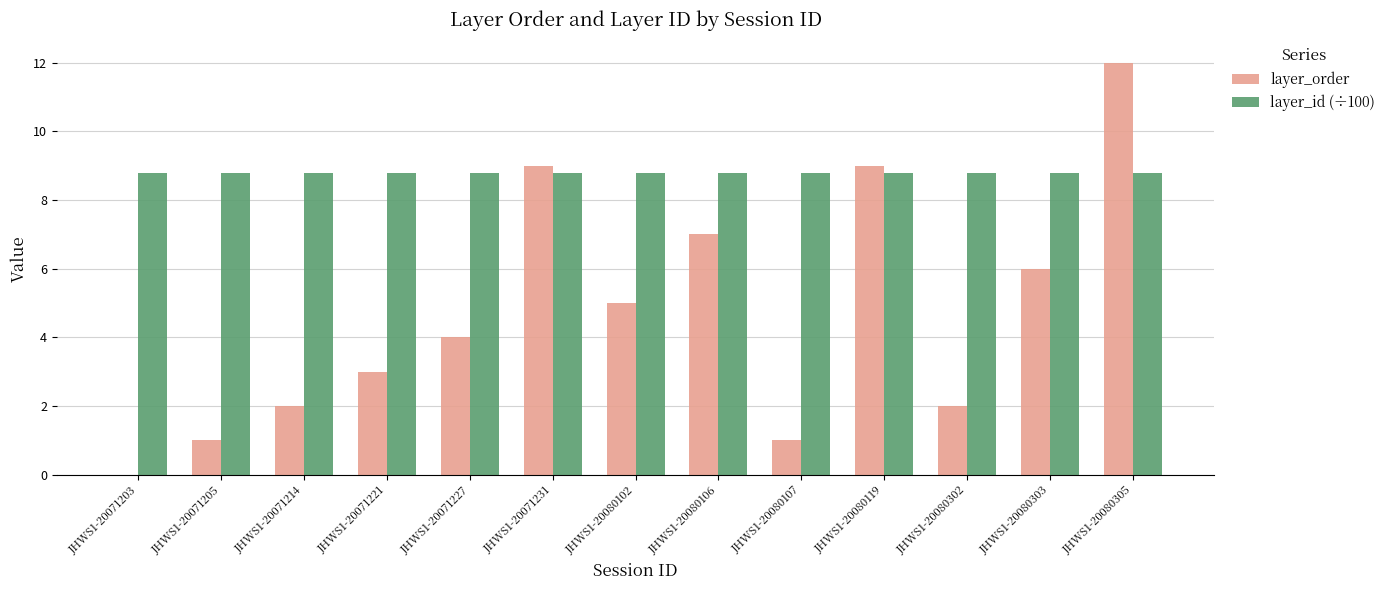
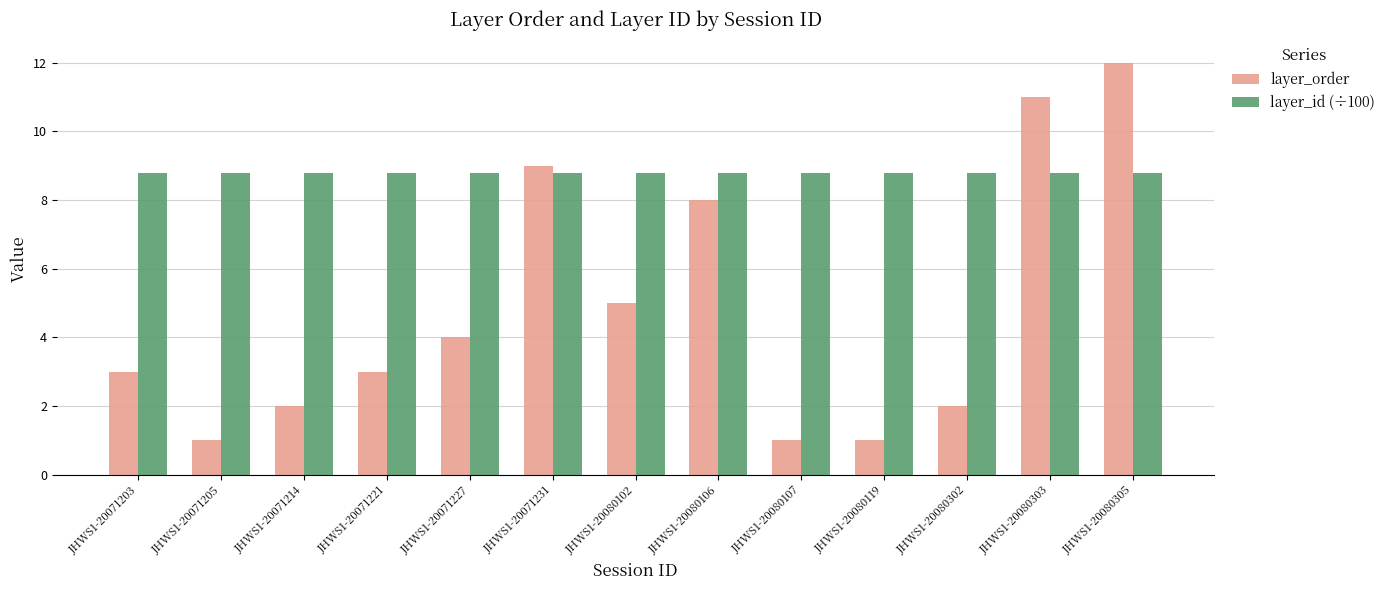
layer_order, JHWS1-20071203: 0 -> 3
layer_order, JHWS1-20080106: 7 -> 8
layer_order, JHWS1-20080119: 9 -> 1
layer_order, JHWS1-20080303: 6 -> 11
